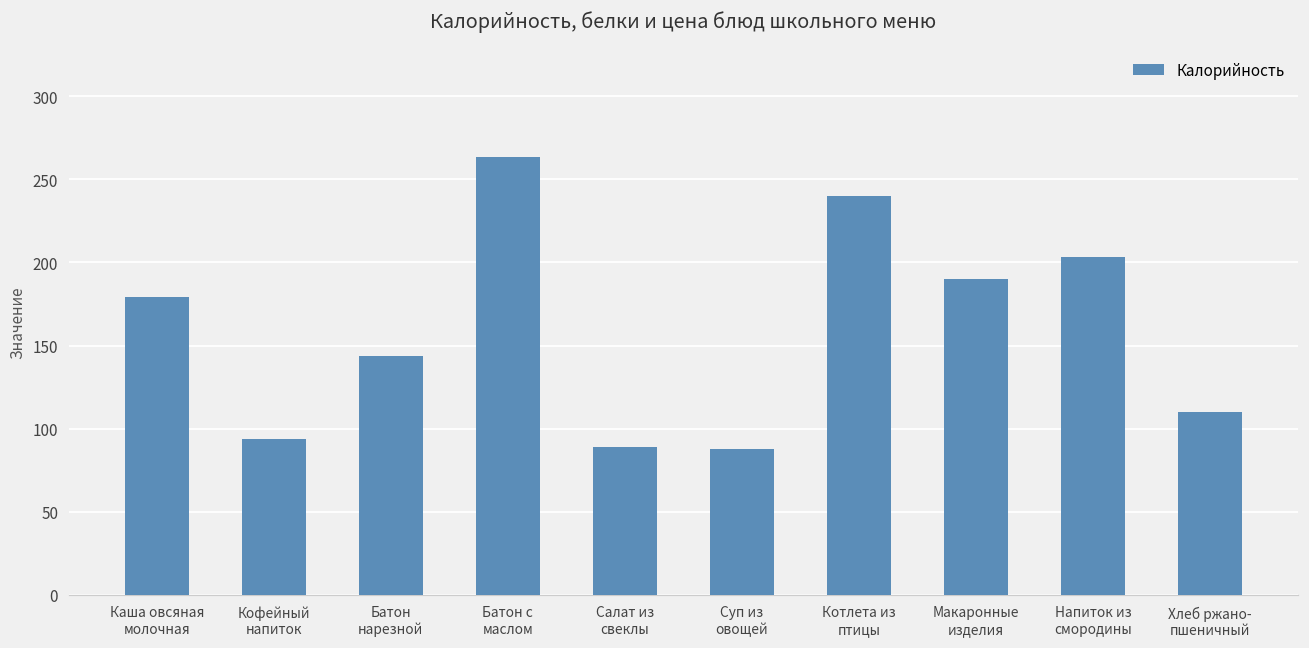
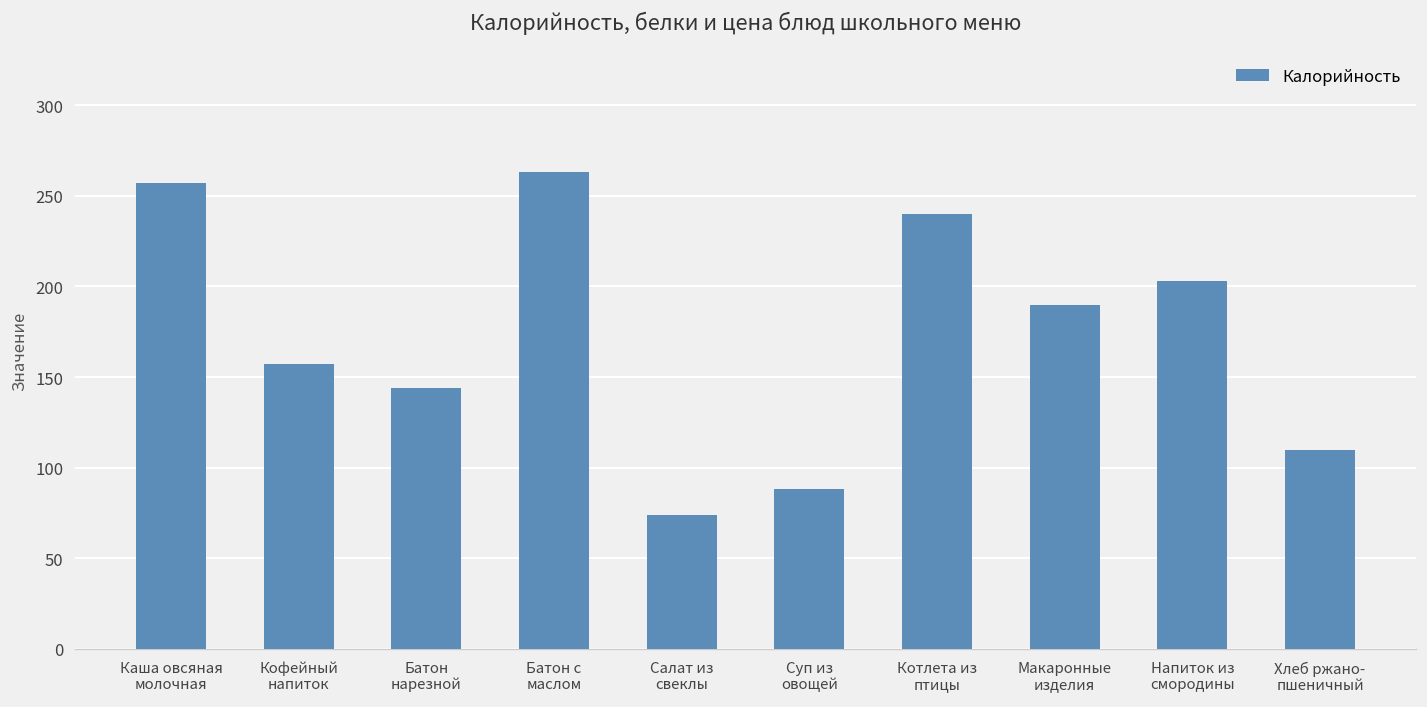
Каша овсяная молочная: 179 -> 257
Кофейный напиток: 94 -> 157
Салат из свеклы: 89 -> 74
